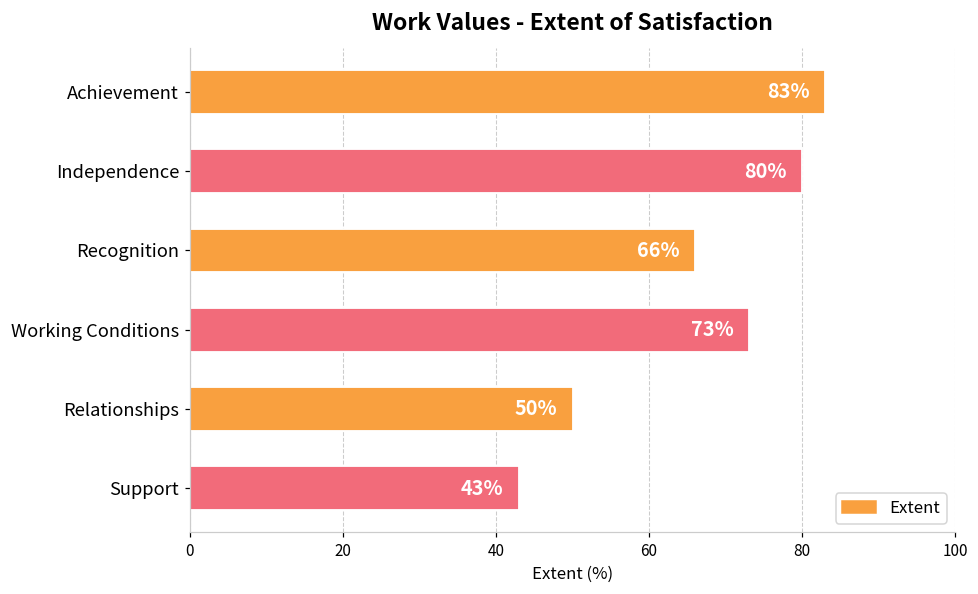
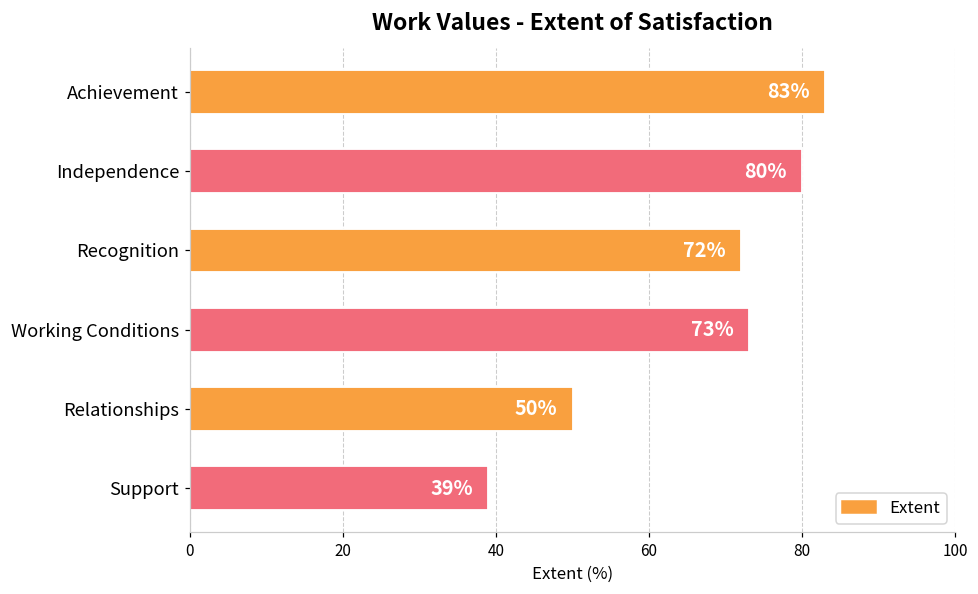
Recognition: 66% -> 72%
Support: 43% -> 39%
